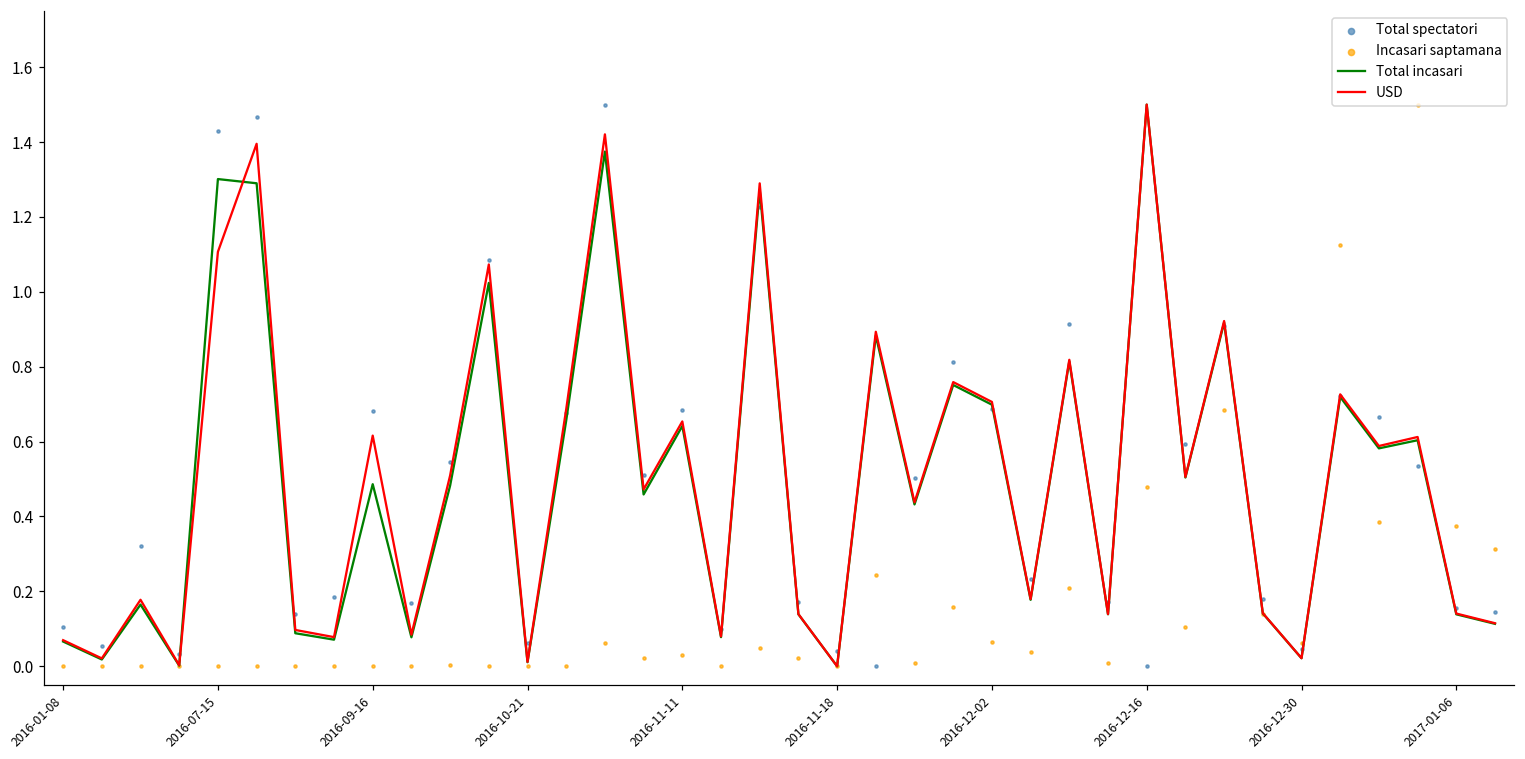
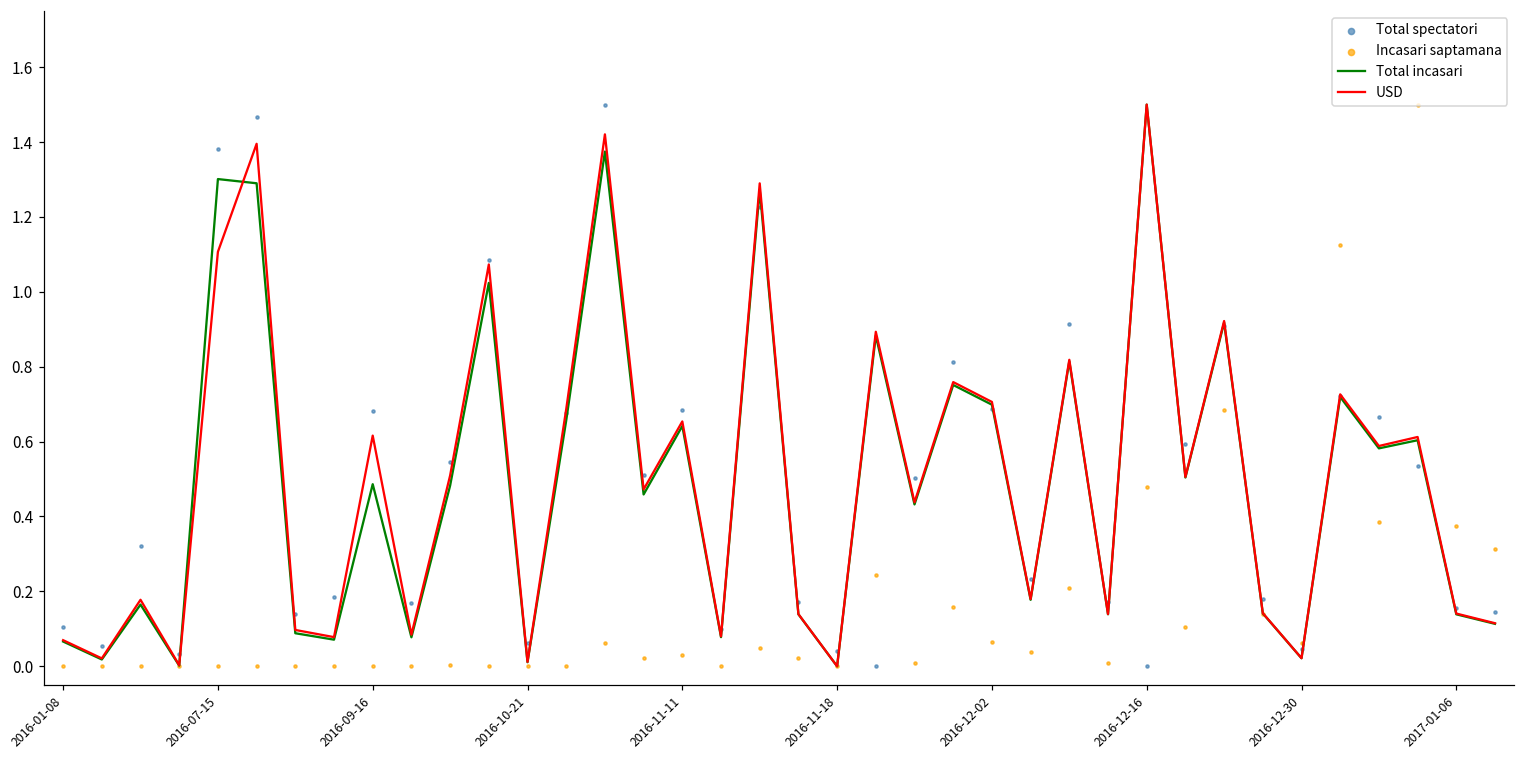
Total spectatori, 2016-07-15: 1.43 -> 1.38
